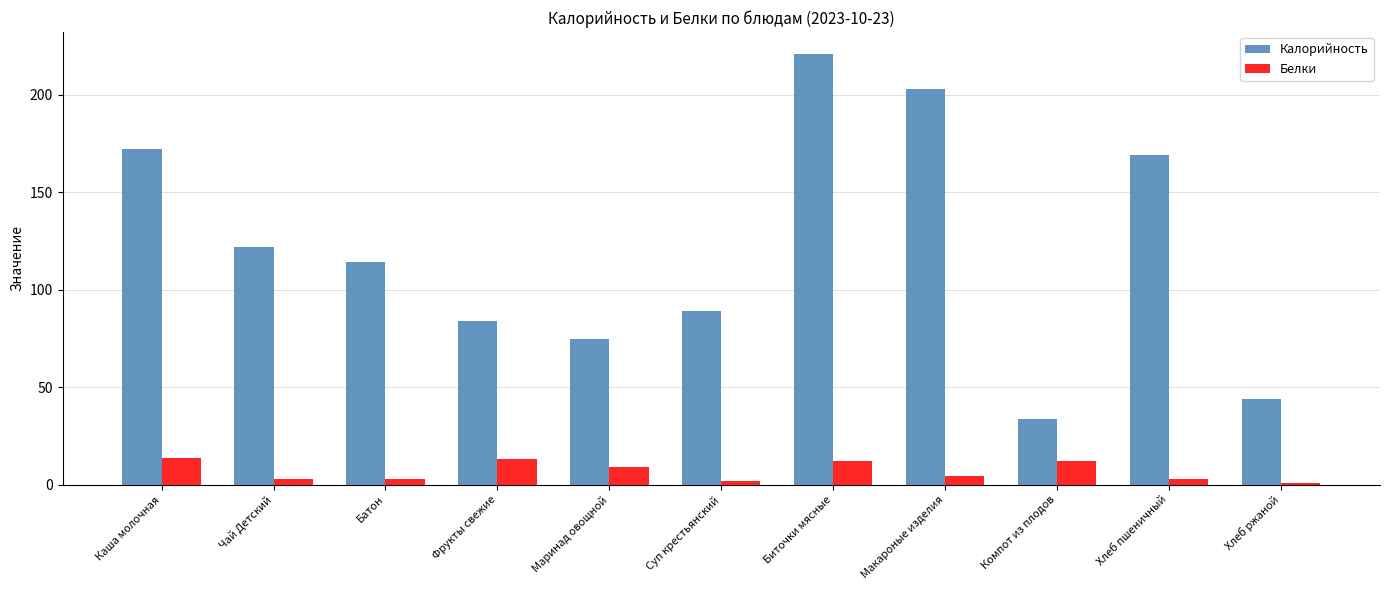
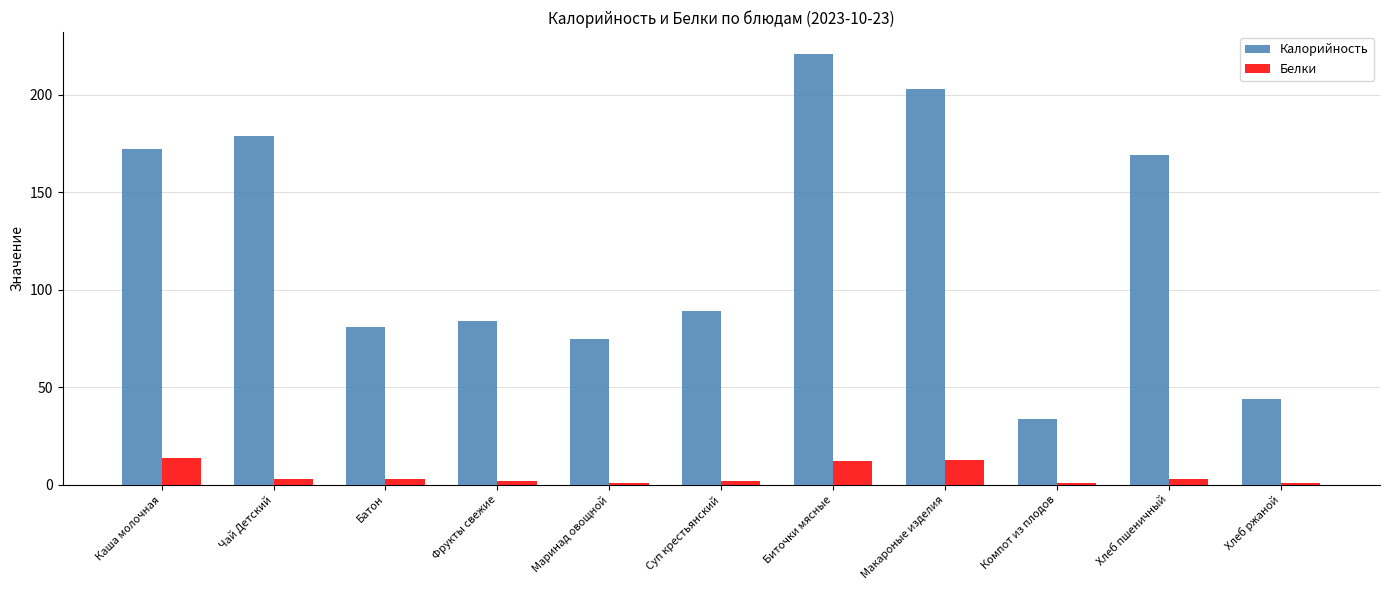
Калорийность, Чай Детский: 122 -> 179
Калорийность, Батон: 114 -> 81
Белки, Фрукты свежие: 13 -> 2
Белки, Маринад овощной: 9 -> 1
Белки, Макароные изделия: 5 -> 13
Белки, Компот из плодов: 12 -> 1
